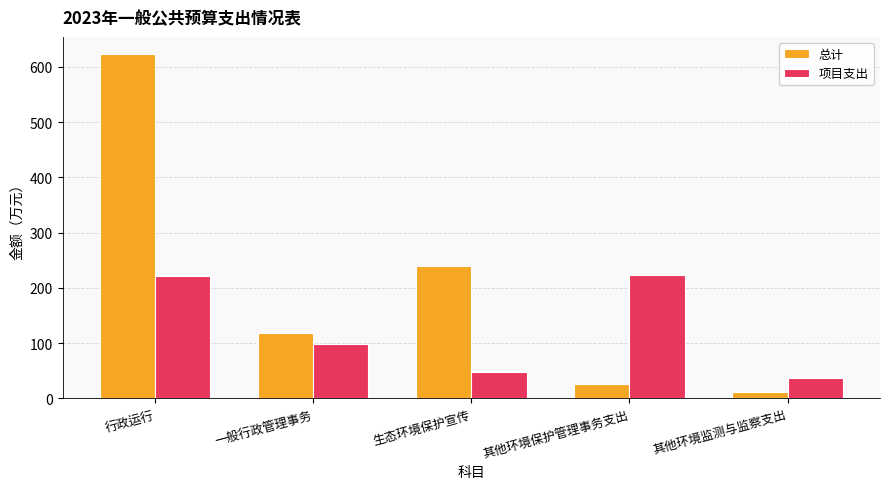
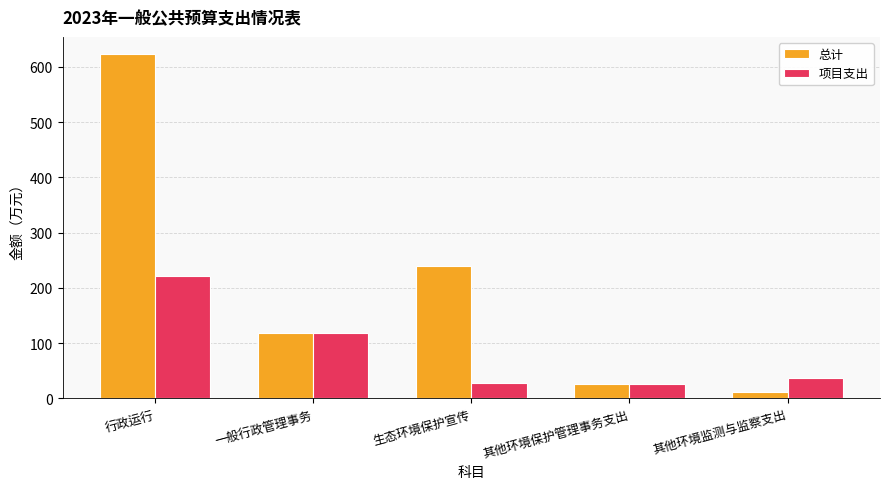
项目支出, 一般行政管理事务: 100 -> 120
项目支出, 生态环境保护宣传: 50 -> 30
项目支出, 其他环境保护管理事务支出: 220 -> 30
